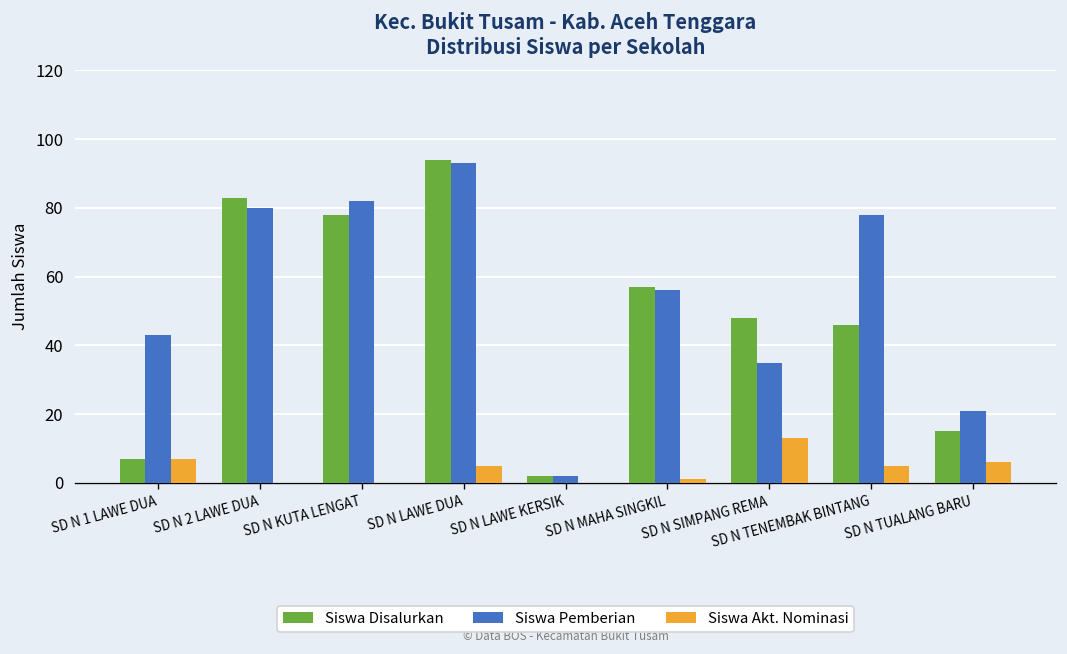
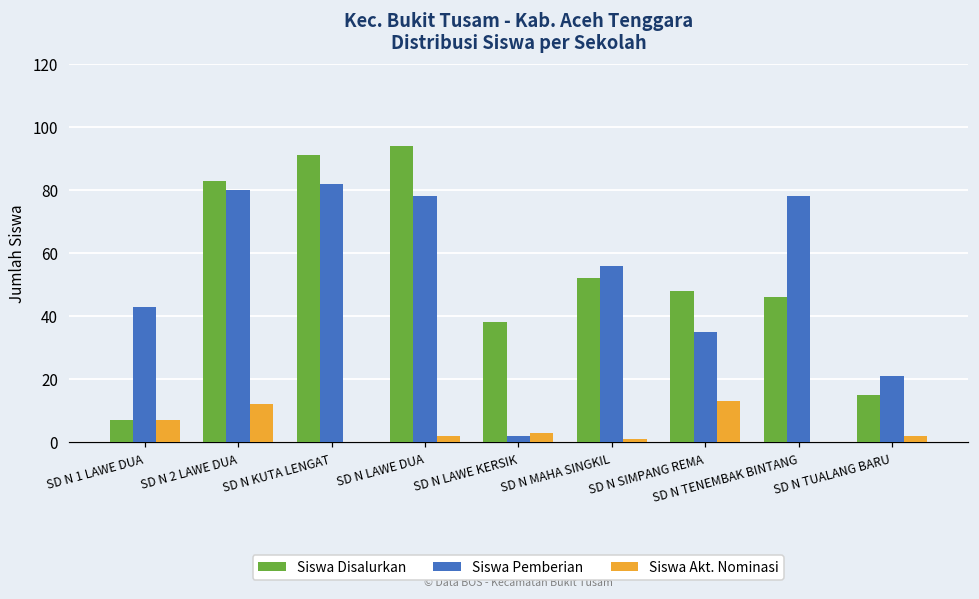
Siswa Akt. Nominasi, SD N 2 LAWE DUA: 0 -> 12
Siswa Disalurkan, SD N KUTA LENGAT: 78 -> 91
Siswa Pemberian, SD N LAWE DUA: 93 -> 78
Siswa Akt. Nominasi, SD N LAWE DUA: 5 -> 2
Siswa Disalurkan, SD N LAWE KERSIK: 2 -> 38
Siswa Akt. Nominasi, SD N LAWE KERSIK: 0 -> 3
Siswa Disalurkan, SD N MAHA SINGKIL: 57 -> 52
Siswa Akt. Nominasi, SD N TENEMBAK BINTANG: 5 -> 0
Siswa Akt. Nominasi, SD N TUALANG BARU: 6 -> 2
